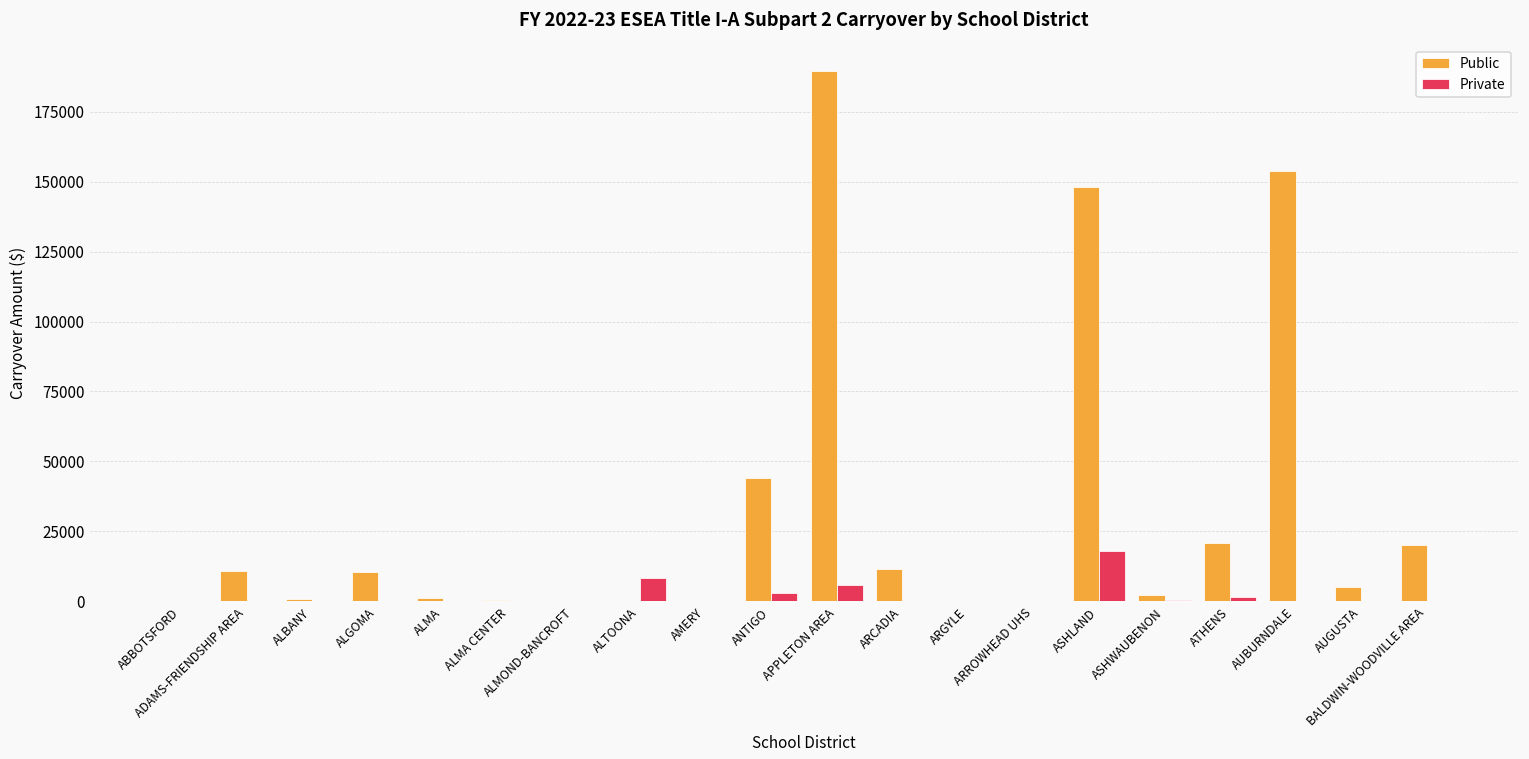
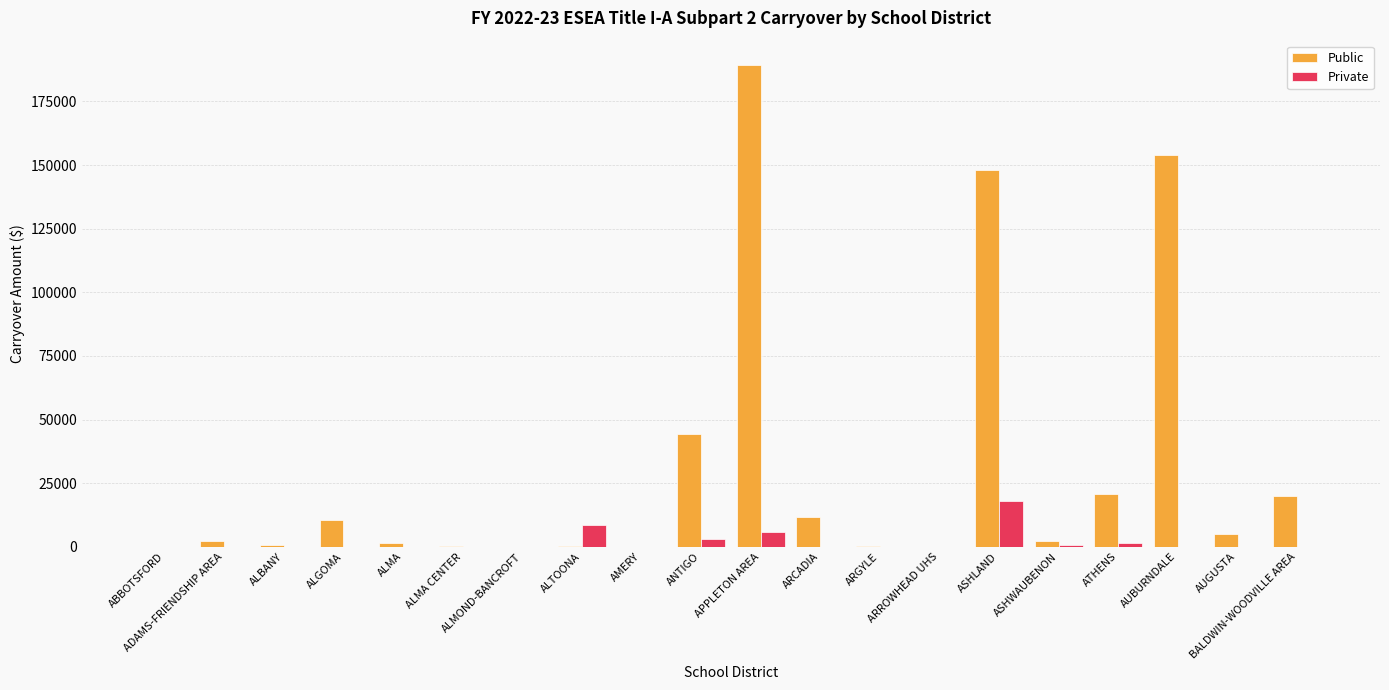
Public, ADAMS-FRIENDSHIP AREA: 11000 -> 2000
